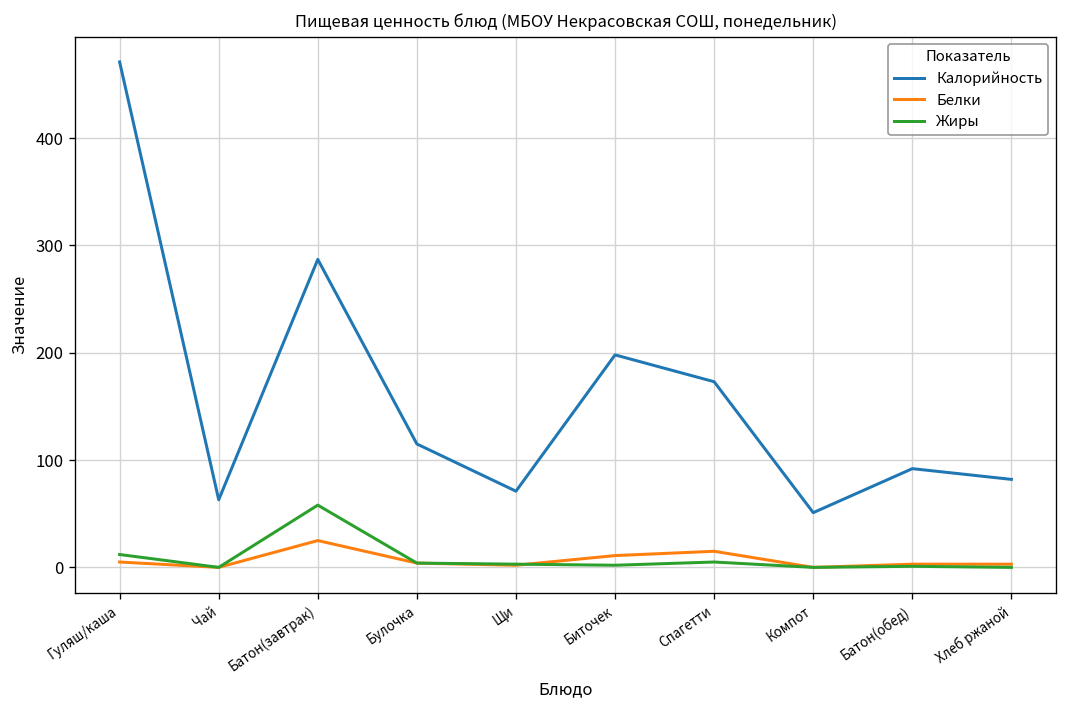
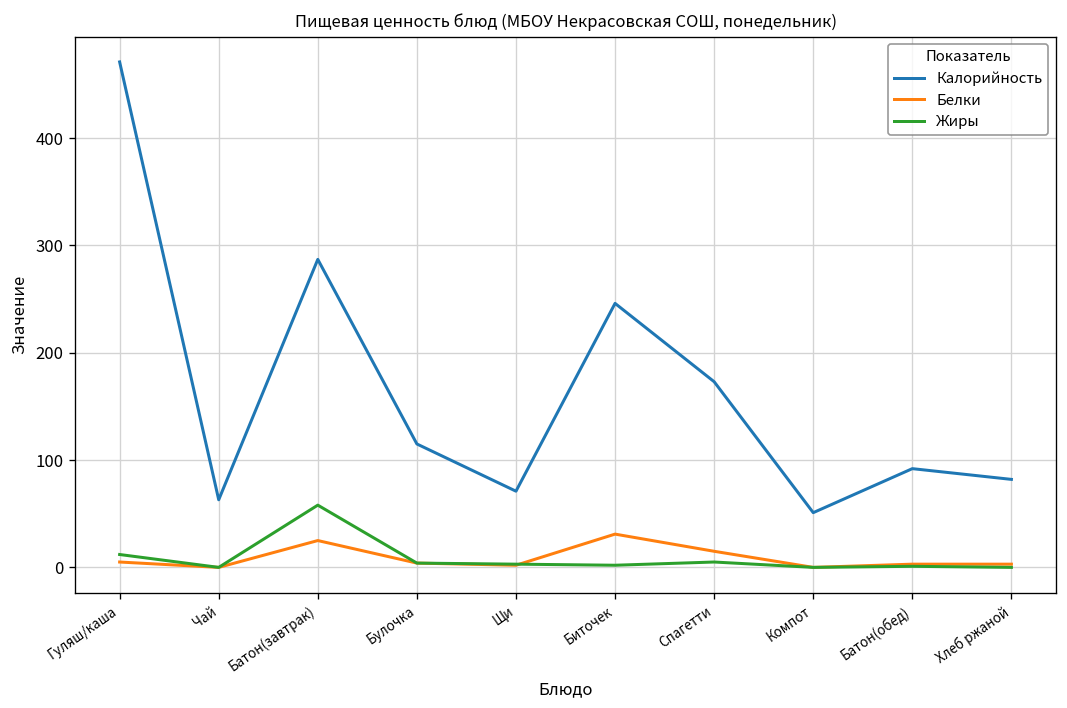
Калорийность, Биточек: 200 -> 250
Белки, Биточек: 10 -> 30
